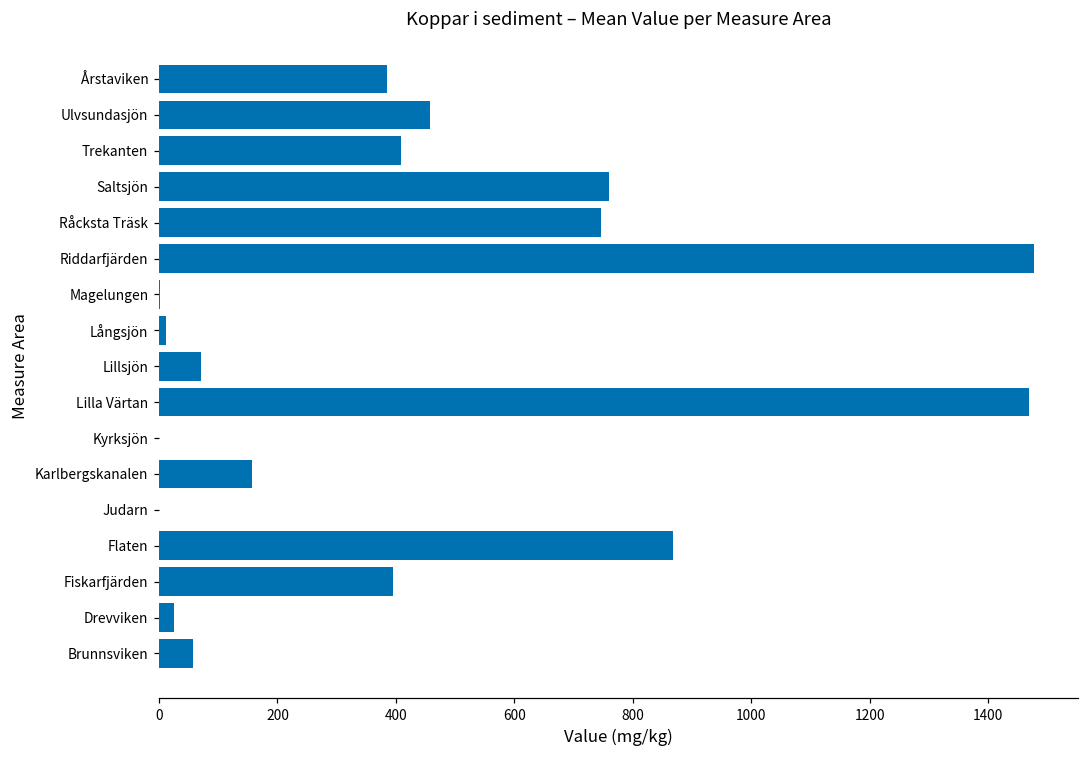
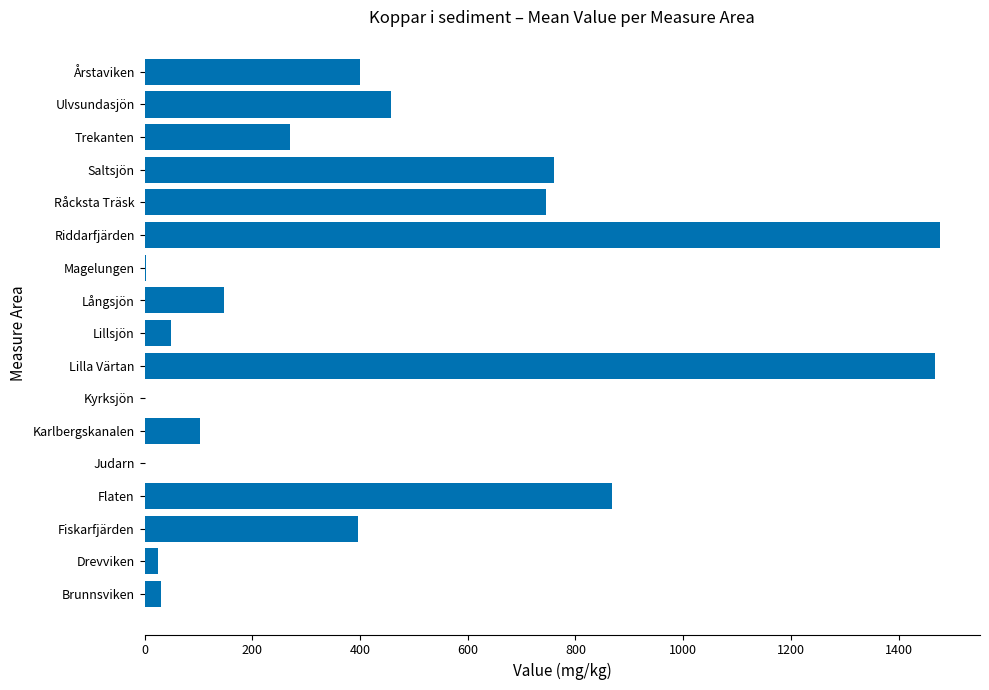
Årstaviken: 390 -> 400
Trekanten: 410 -> 270
Långsjön: 10 -> 150
Lillsjön: 70 -> 50
Karlbergskanalen: 160 -> 100
Brunnsviken: 60 -> 30
